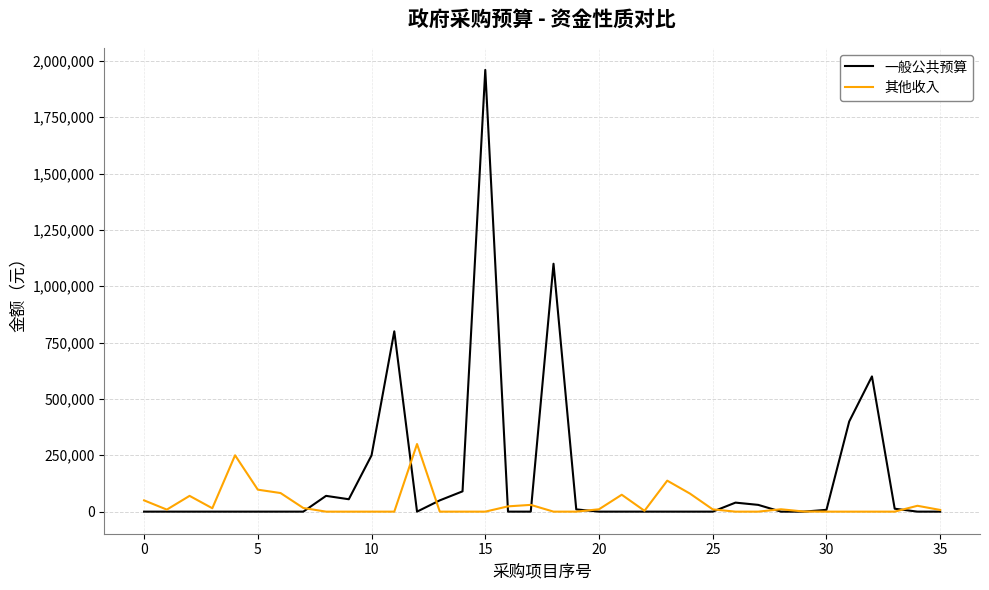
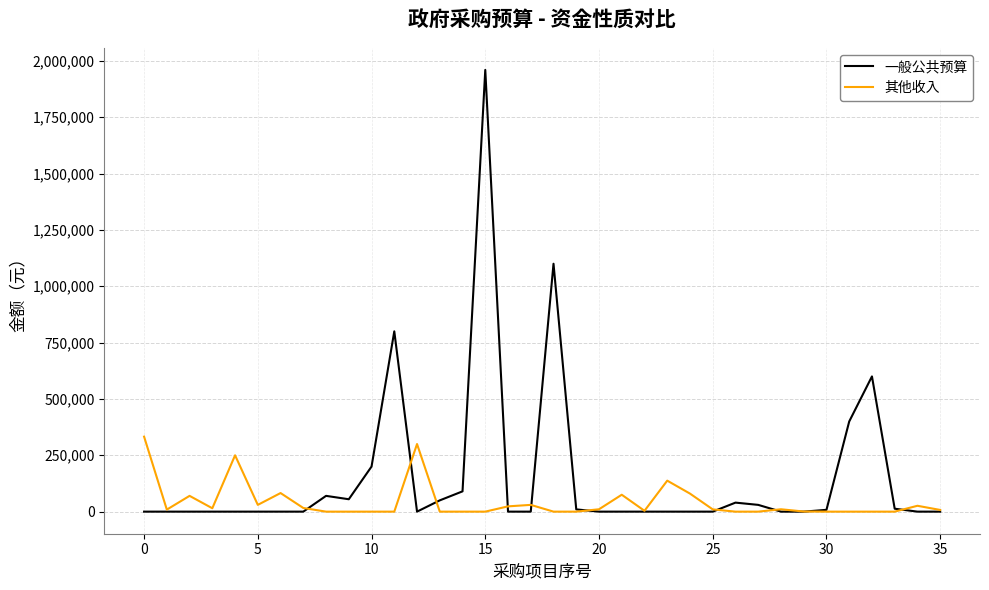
其他收入, 0: 50,000 -> 330,000
其他收入, 5: 100,000 -> 30,000
一般公共预算, 10: 250,000 -> 200,000
